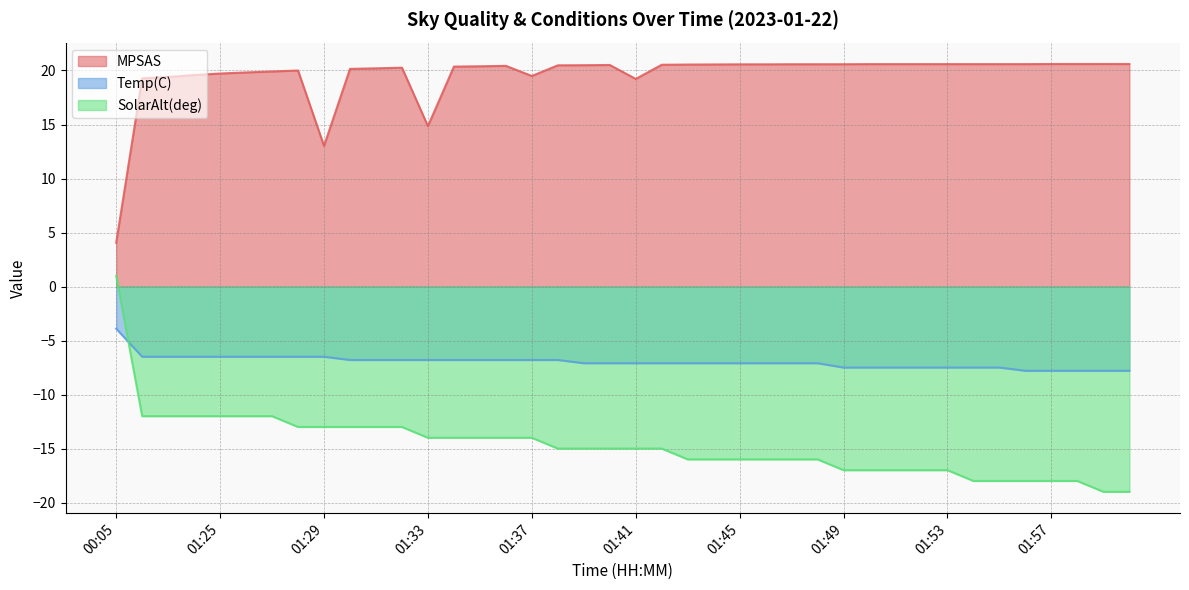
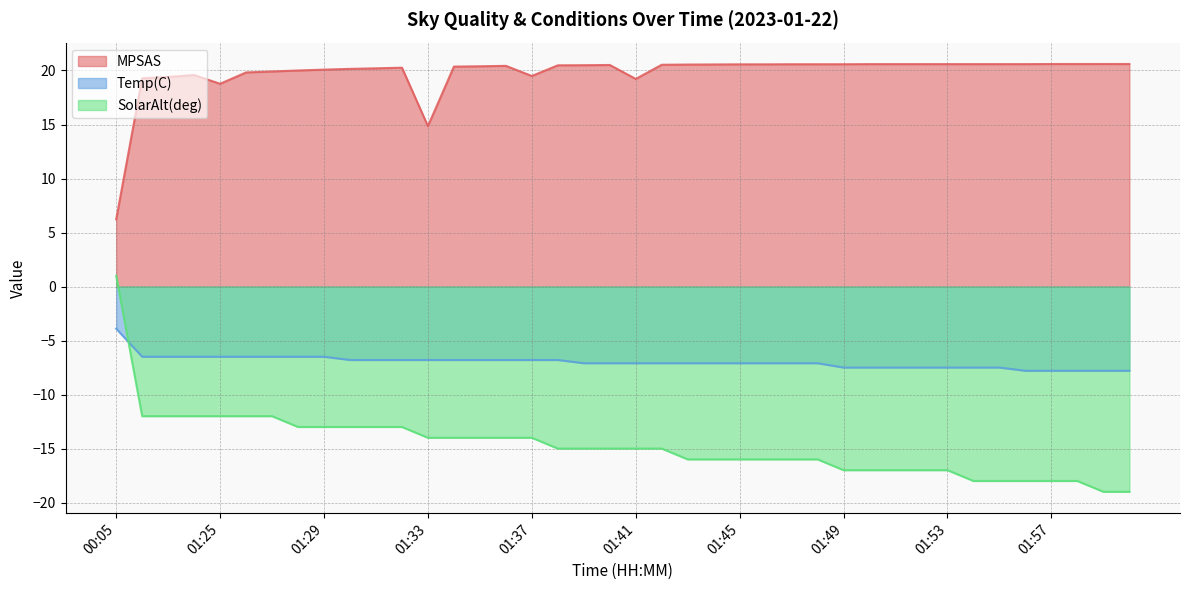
MPSAS, 00:05: 4.1 -> 6.2
MPSAS, 01:25: 19.7 -> 18.8
MPSAS, 01:29: 13.0 -> 20.1
